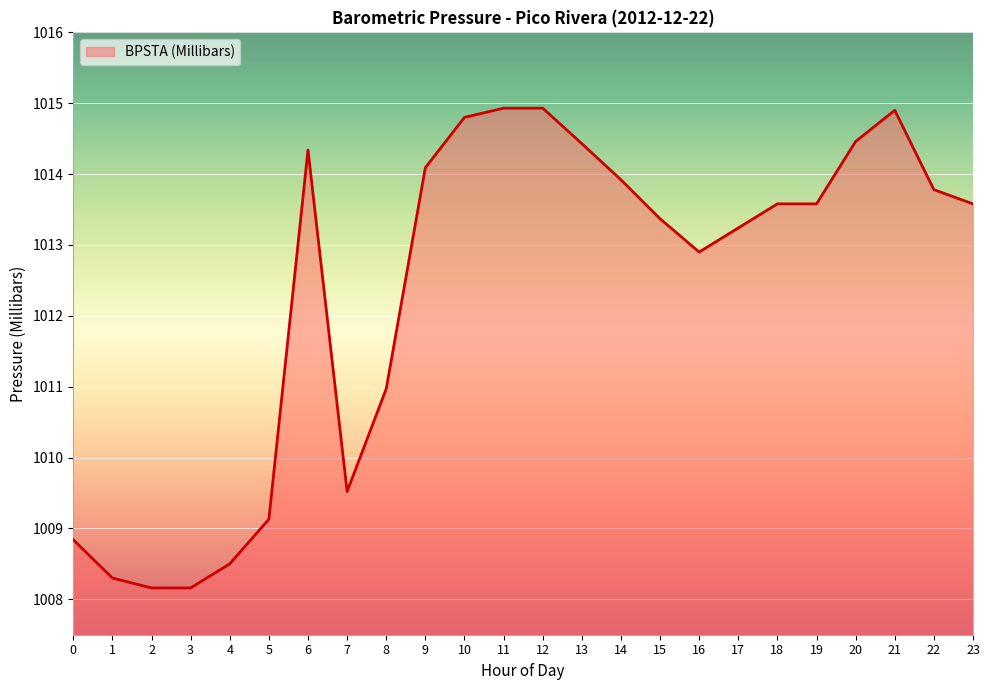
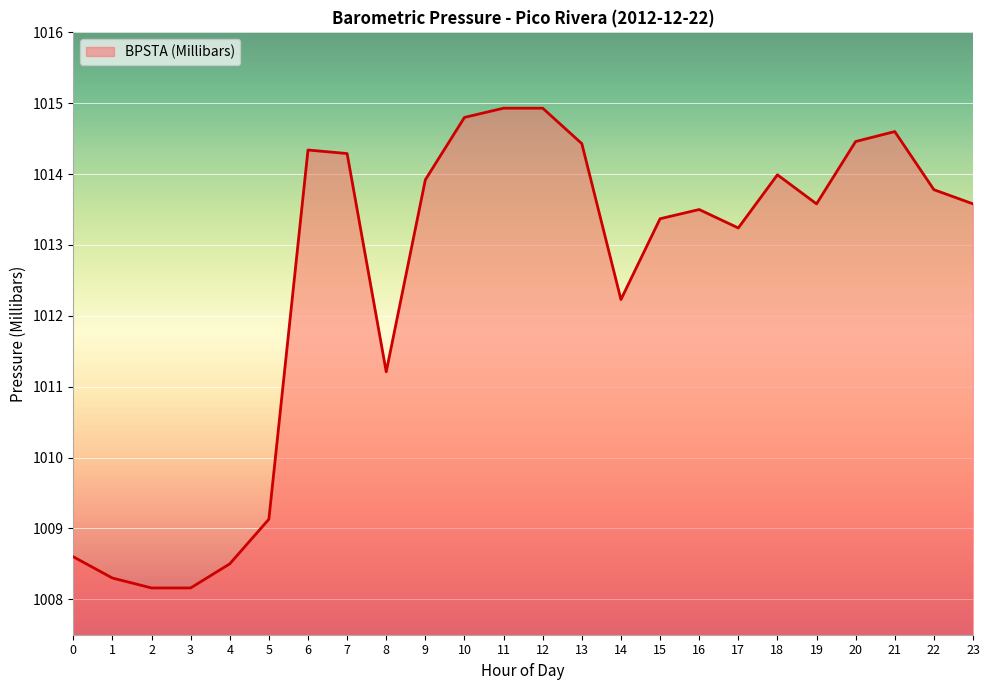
0: 1008.8 -> 1008.6
7: 1009.5 -> 1014.3
8: 1011.0 -> 1011.2
9: 1014.1 -> 1013.9
14: 1013.9 -> 1012.2
16: 1012.9 -> 1013.5
18: 1013.6 -> 1014.0
21: 1014.9 -> 1014.6
